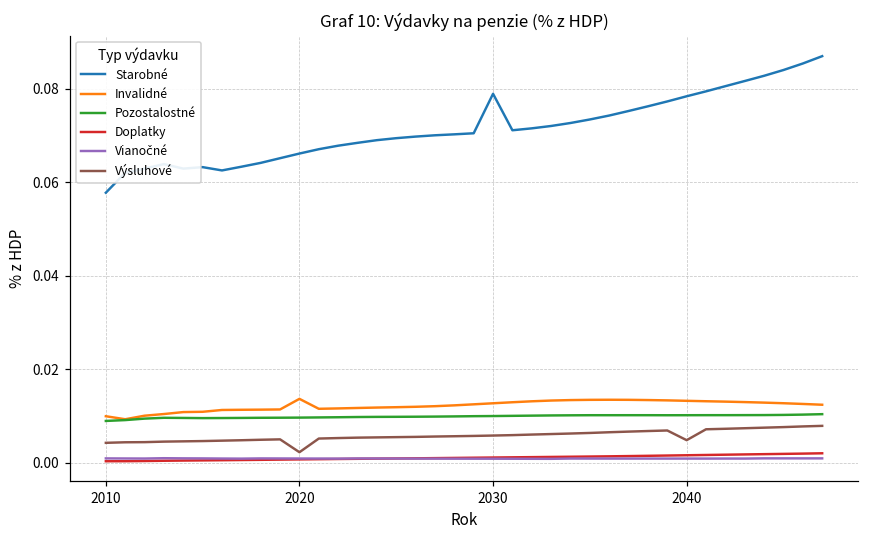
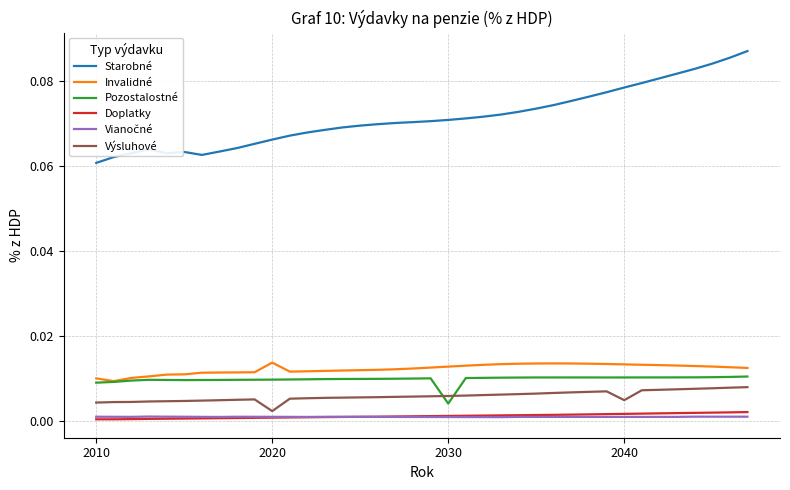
Starobné, 2010: 0.058 -> 0.061
Starobné, 2030: 0.079 -> 0.071
Pozostalostné, 2030: 0.010 -> 0.004
